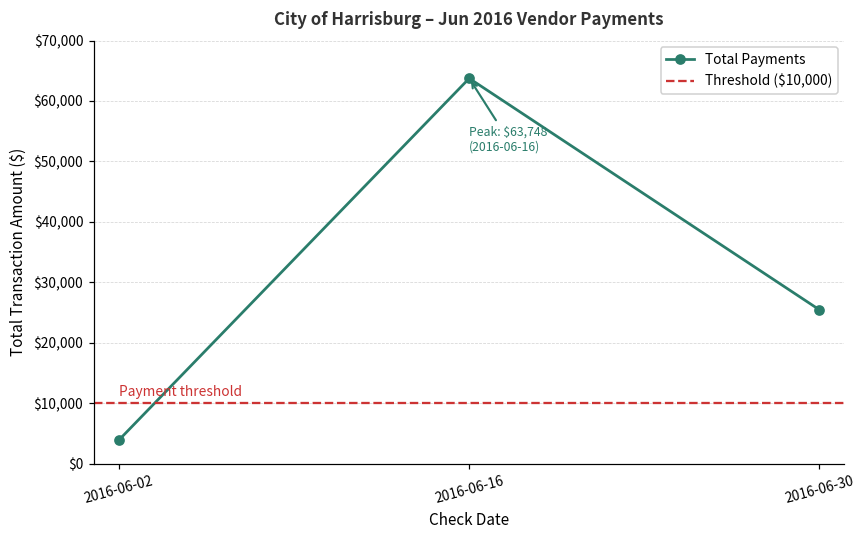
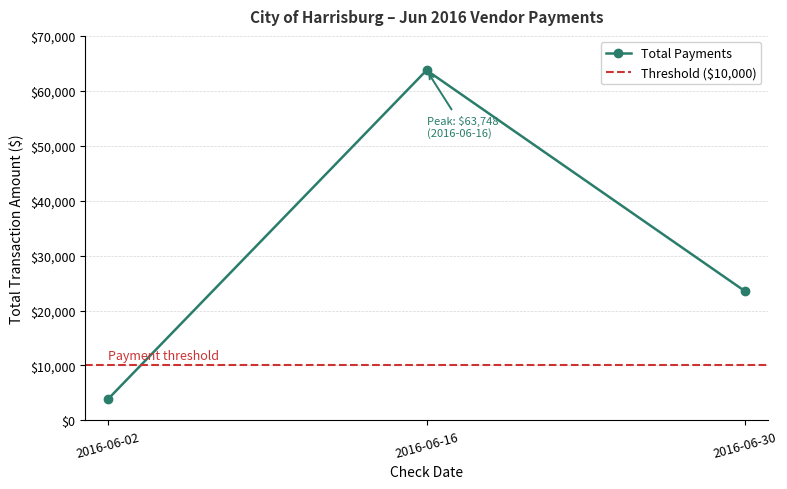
2016-06-30: $25,000 -> $24,000
